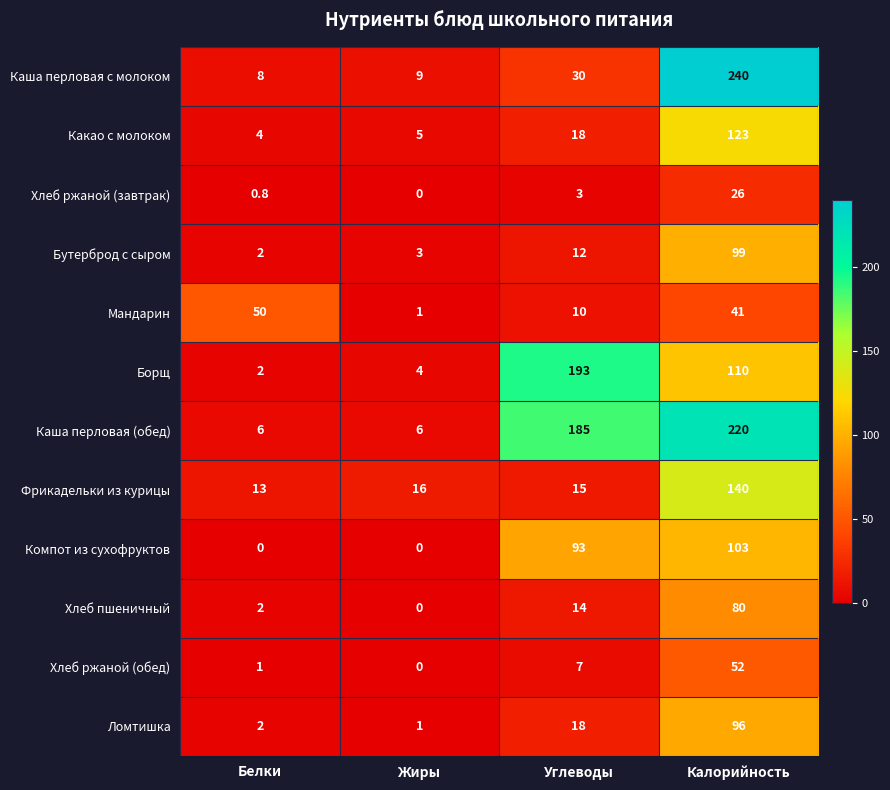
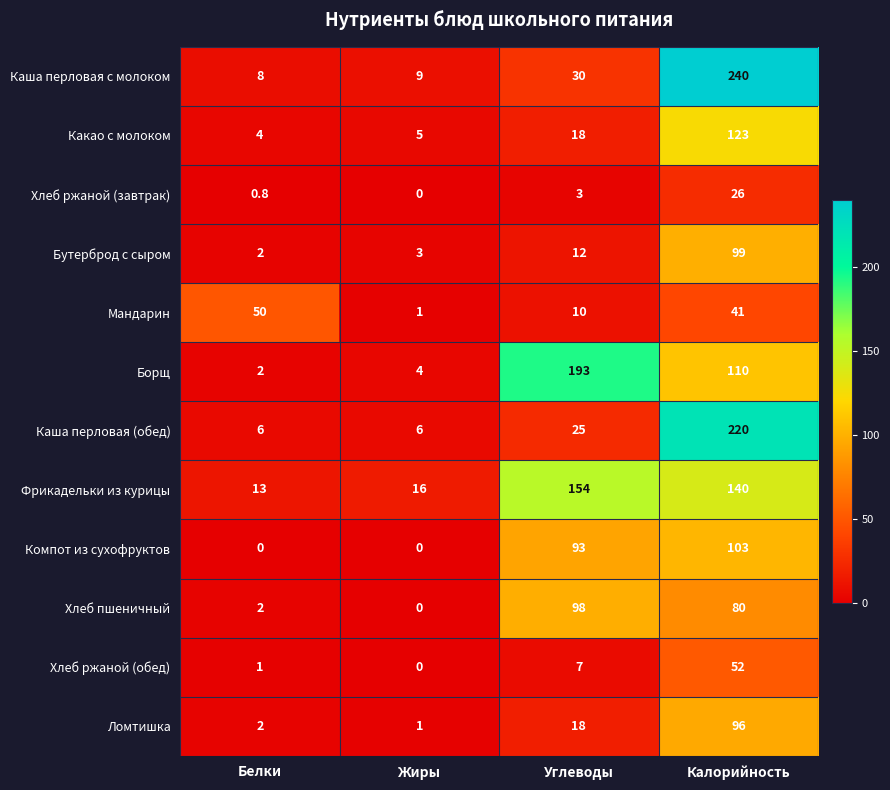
Каша перловая (обед), Углеводы: 185 -> 25
Фрикадельки из курицы, Углеводы: 15 -> 154
Хлеб пшеничный, Углеводы: 14 -> 98
